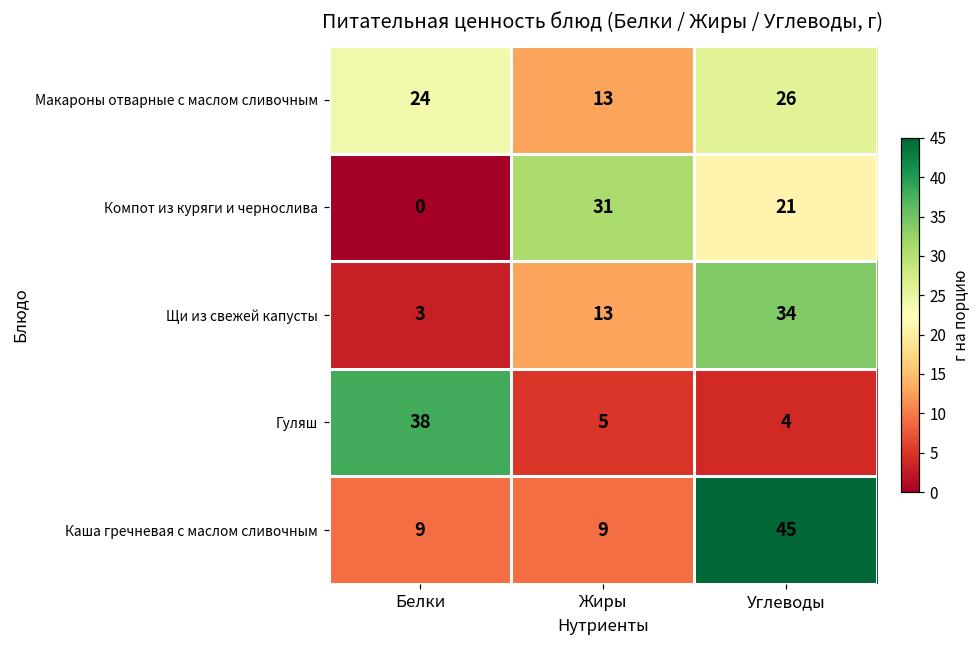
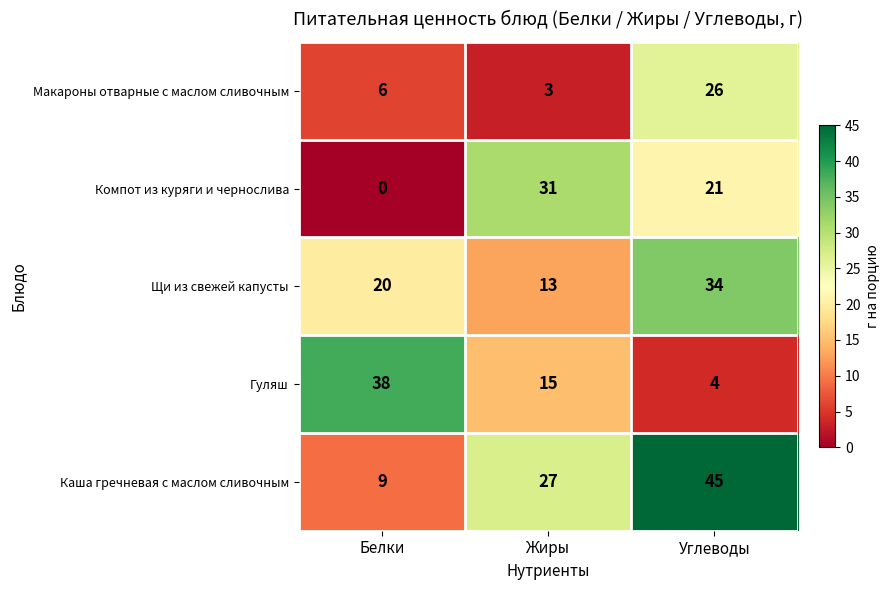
Макароны отварные с маслом сливочным, Белки: 24 -> 6
Макароны отварные с маслом сливочным, Жиры: 13 -> 3
Щи из свежей капусты, Белки: 3 -> 20
Гуляш, Жиры: 5 -> 15
Каша гречневая с маслом сливочным, Жиры: 9 -> 27
